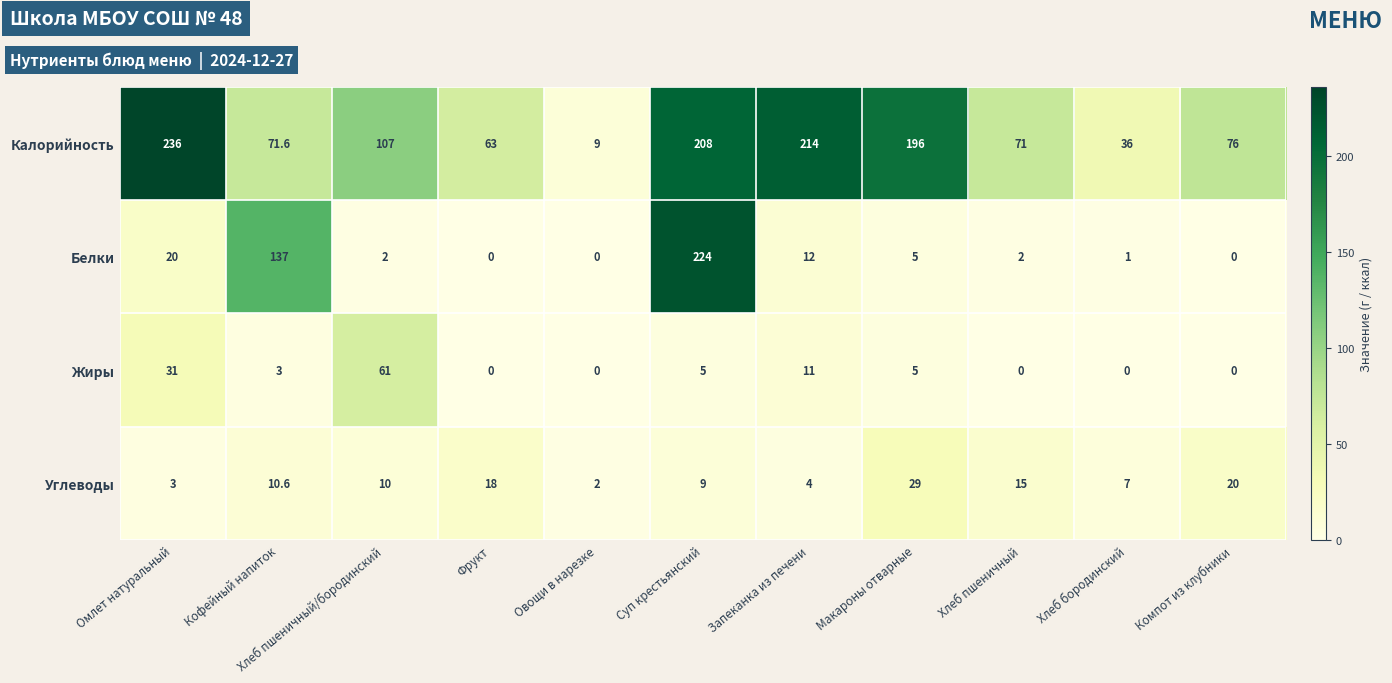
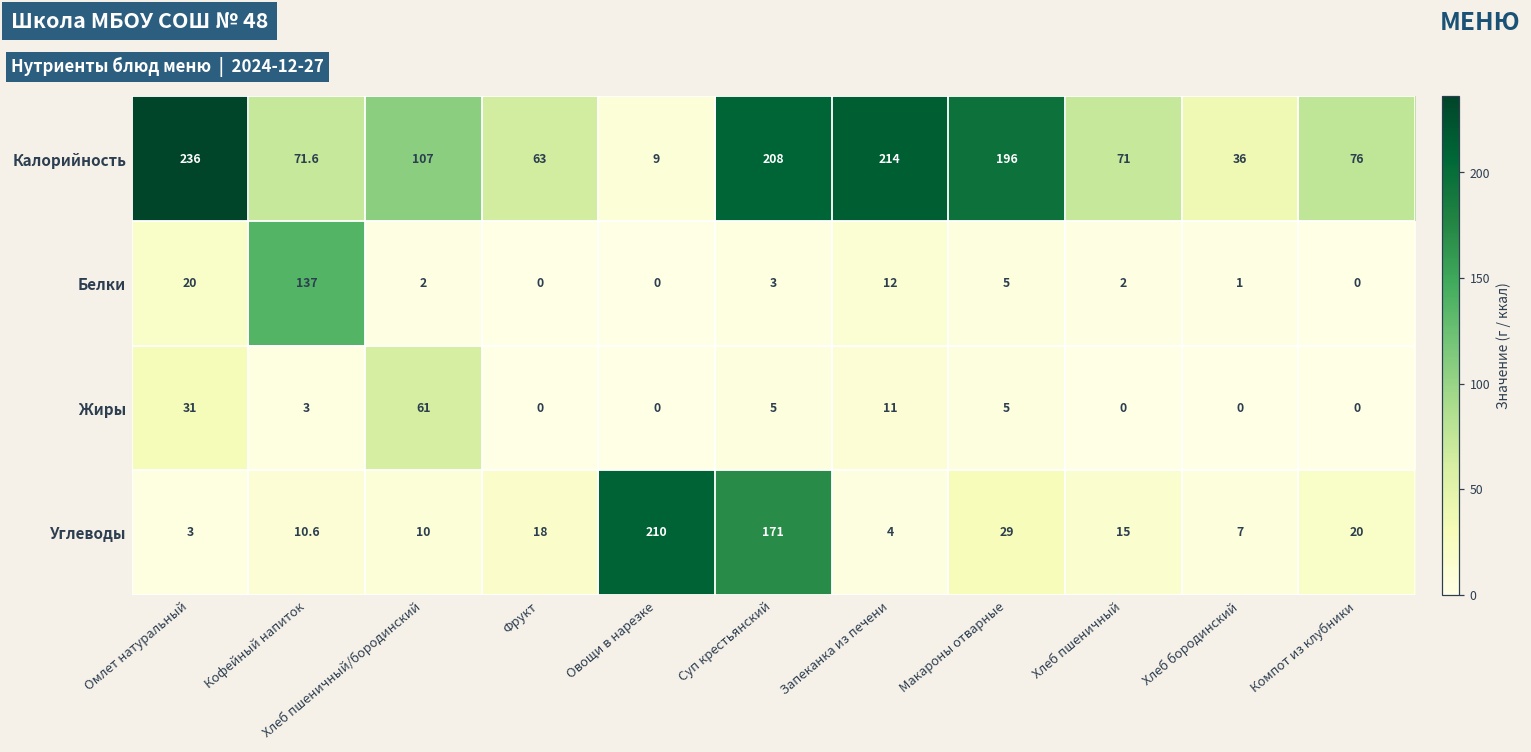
Белки, Суп крестьянский: 224 -> 3
Углеводы, Овощи в нарезке: 2 -> 210
Углеводы, Суп крестьянский: 9 -> 171
